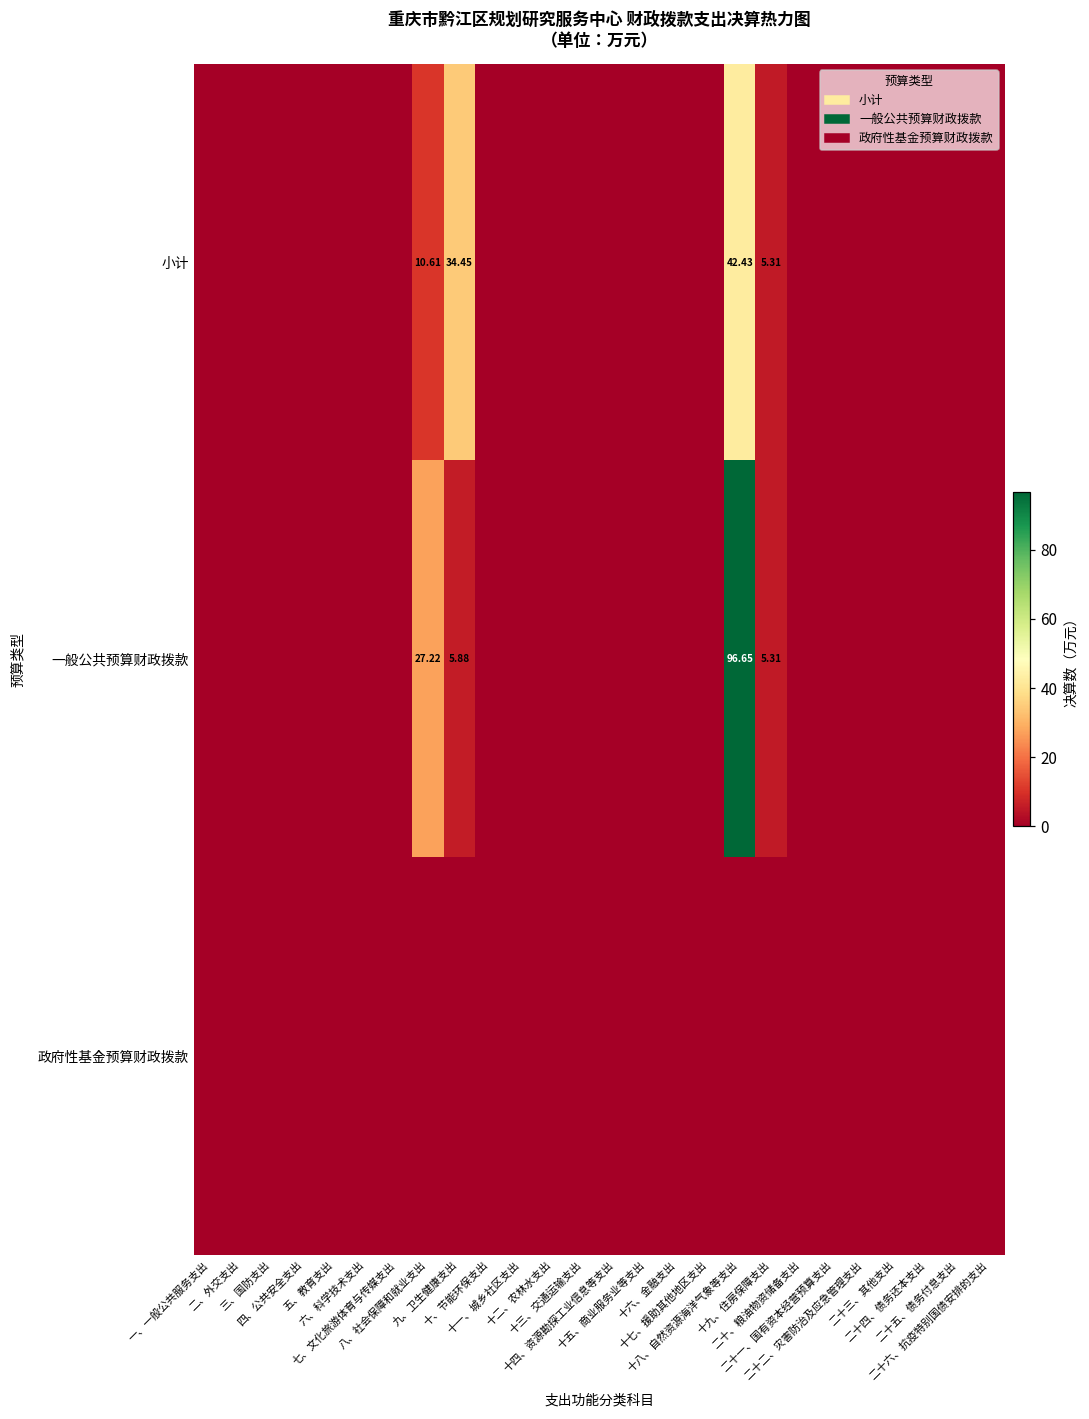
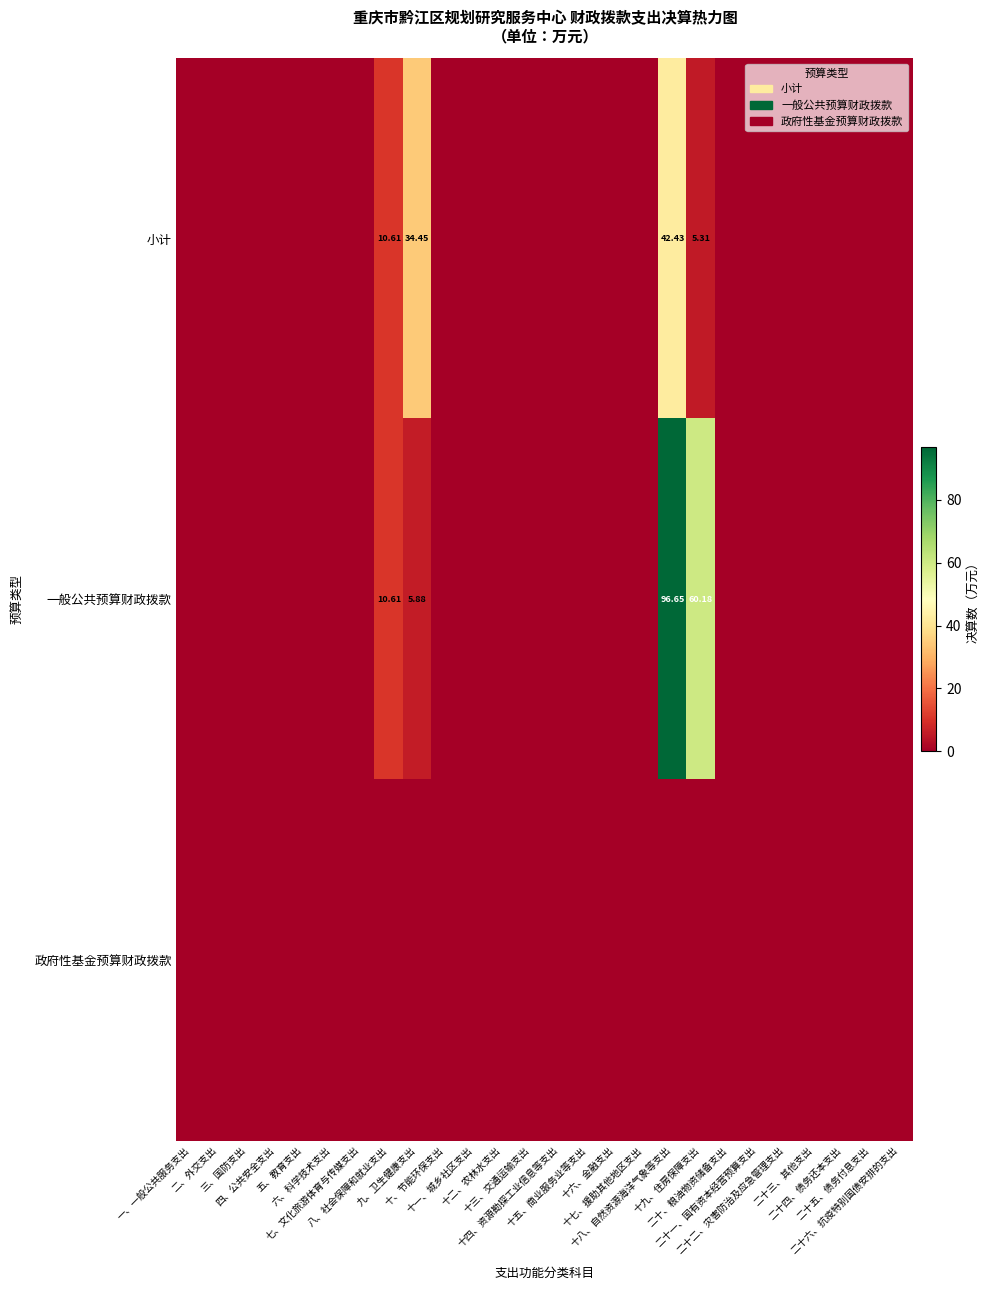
一般公共预算财政拨款, 八、社会保障和就业支出: 27.22 -> 10.61
一般公共预算财政拨款, 十九、住房保障支出: 5.31 -> 60.18
